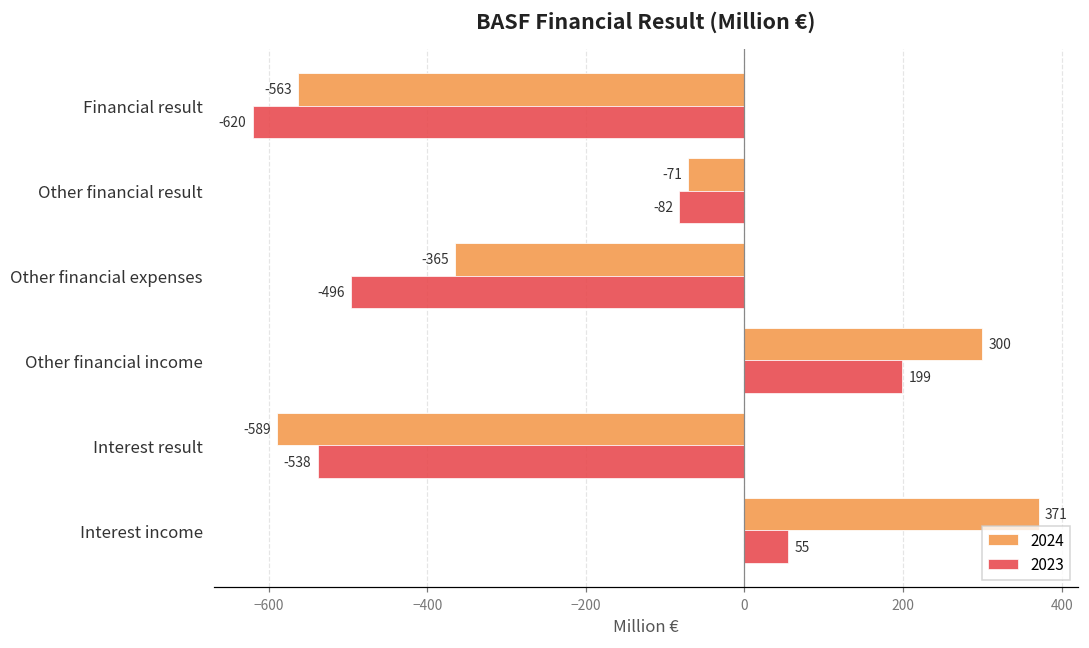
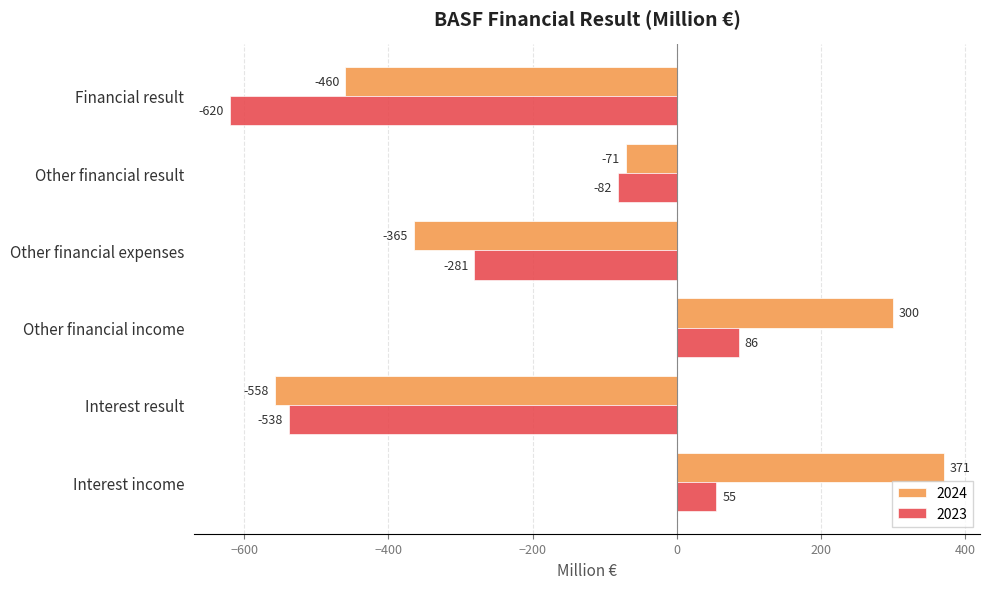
2024, Financial result: -563 -> -460
2023, Other financial expenses: -496 -> -281
2023, Other financial income: 199 -> 86
2024, Interest result: -589 -> -558
